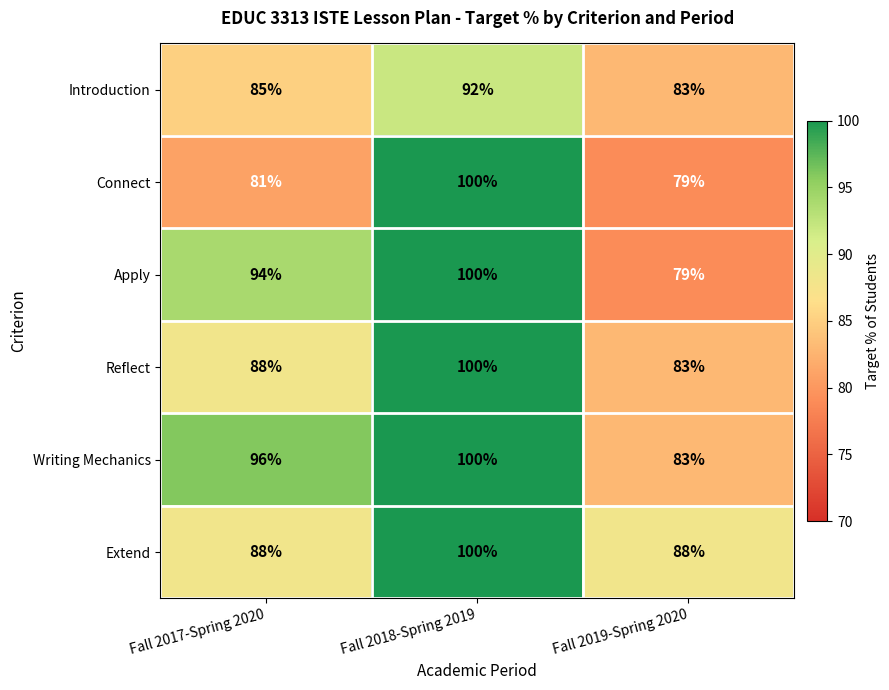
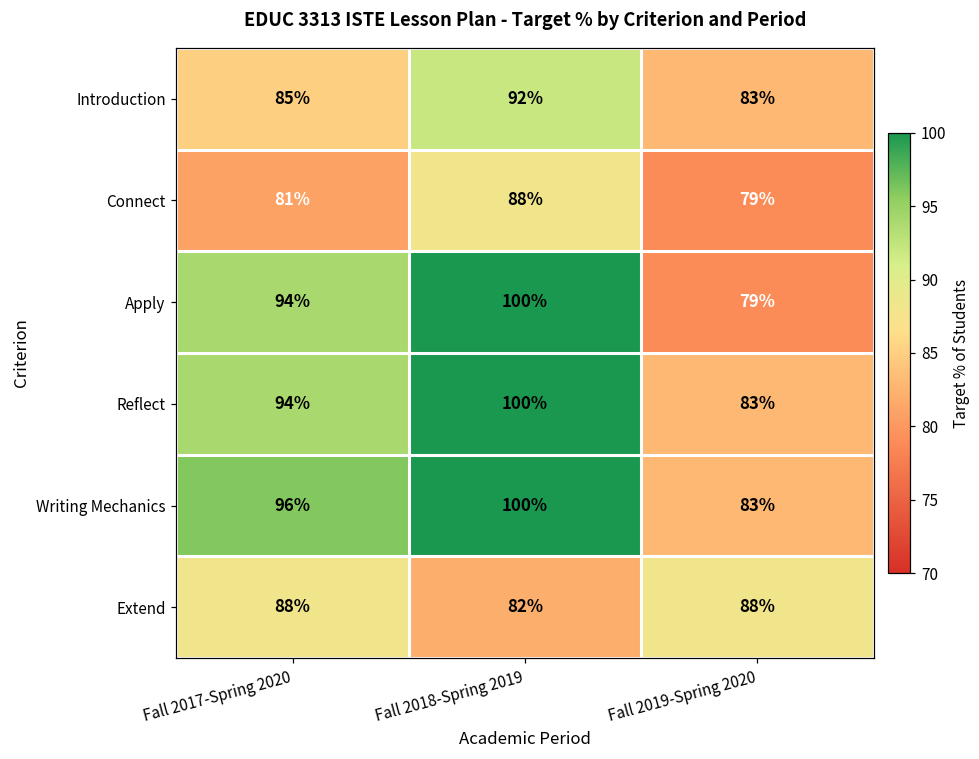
Connect, Fall 2018-Spring 2019: 100% -> 88%
Reflect, Fall 2017-Spring 2020: 88% -> 94%
Extend, Fall 2018-Spring 2019: 100% -> 82%
